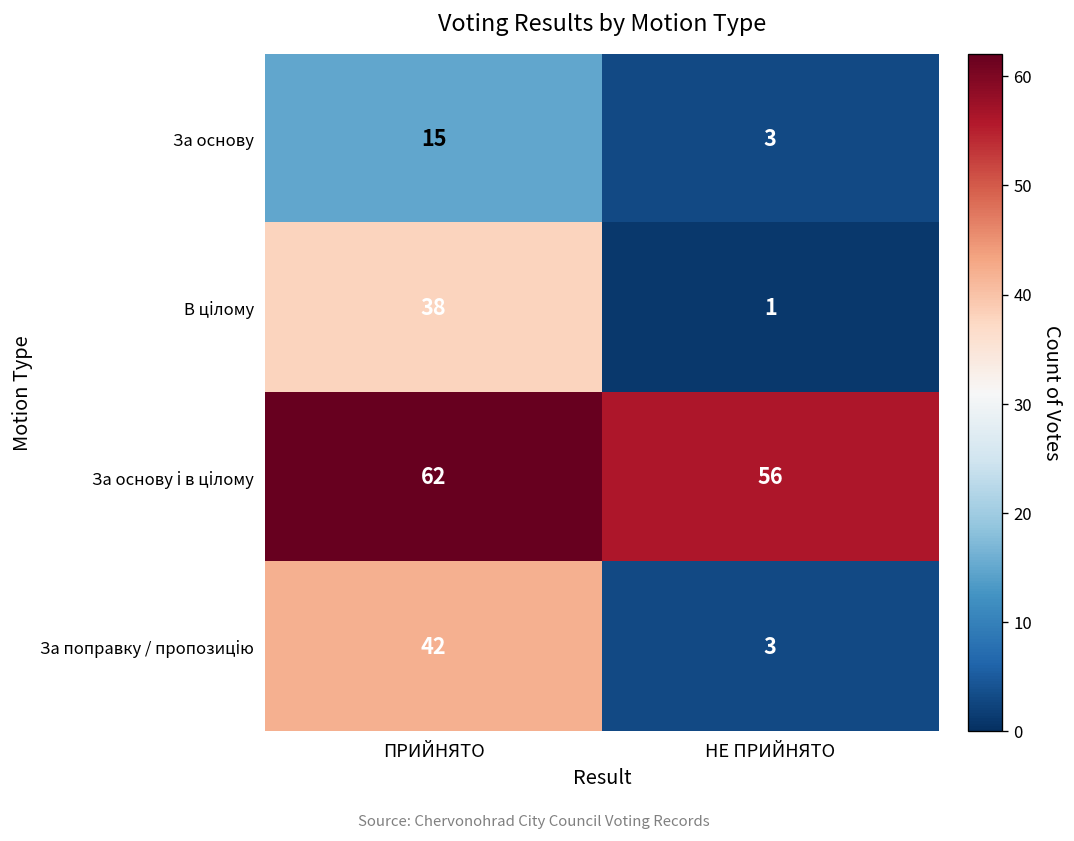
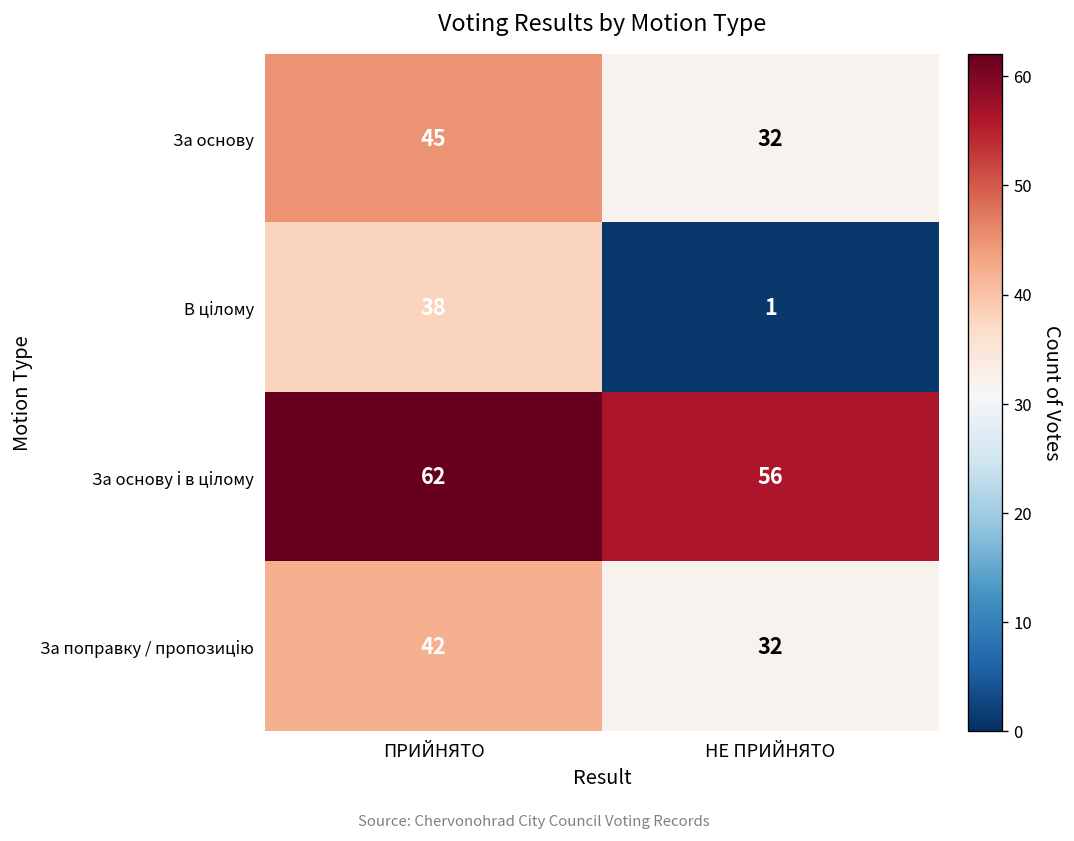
За основу, ПРИЙНЯТО: 15 -> 45
За основу, НЕ ПРИЙНЯТО: 3 -> 32
За поправку / пропозицію, НЕ ПРИЙНЯТО: 3 -> 32
